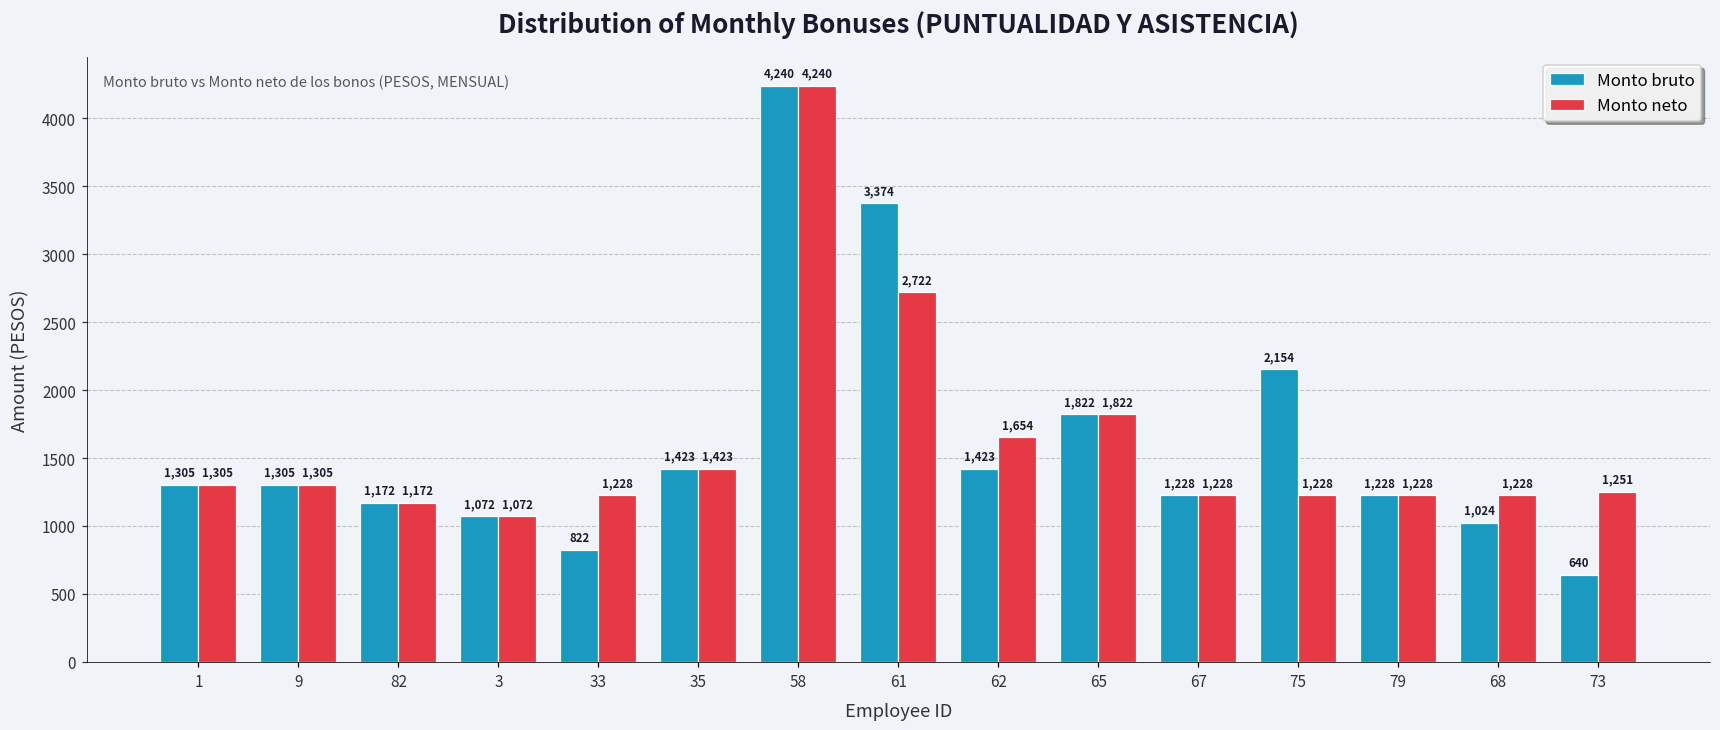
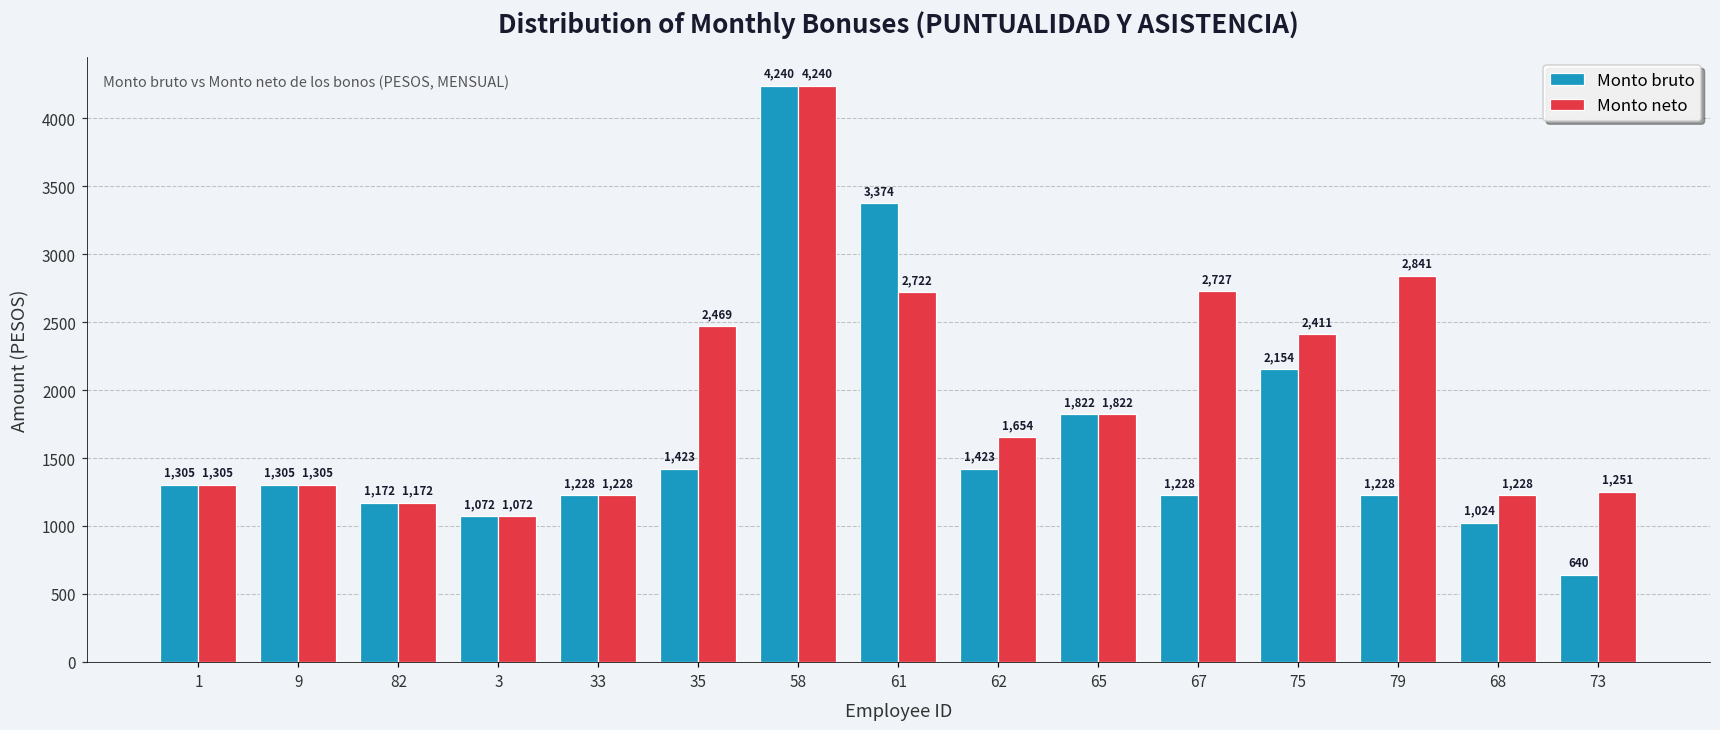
Monto bruto, 33: 822 -> 1,228
Monto neto, 35: 1,423 -> 2,469
Monto neto, 67: 1,228 -> 2,727
Monto neto, 75: 1,228 -> 2,411
Monto neto, 79: 1,228 -> 2,841
